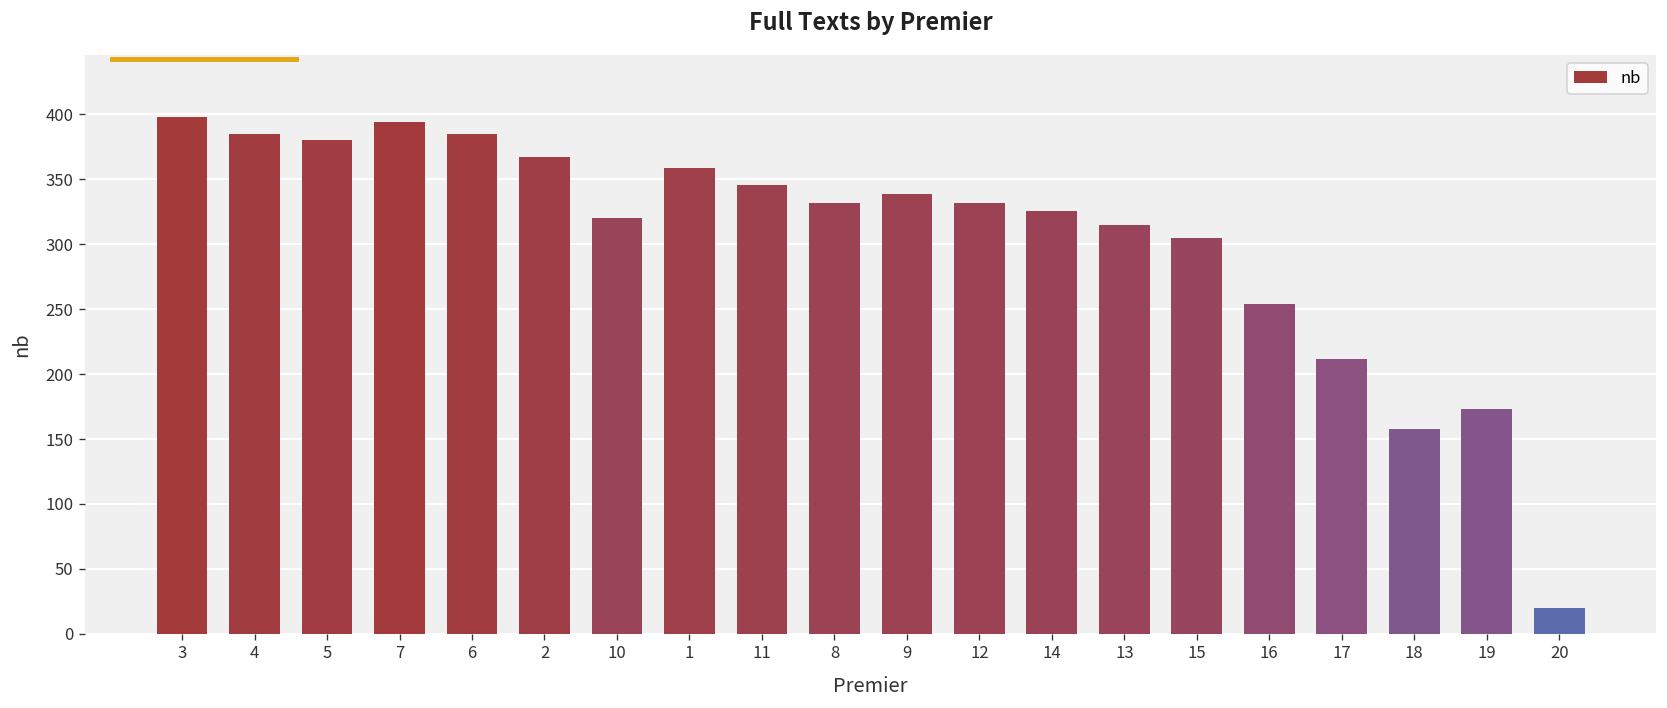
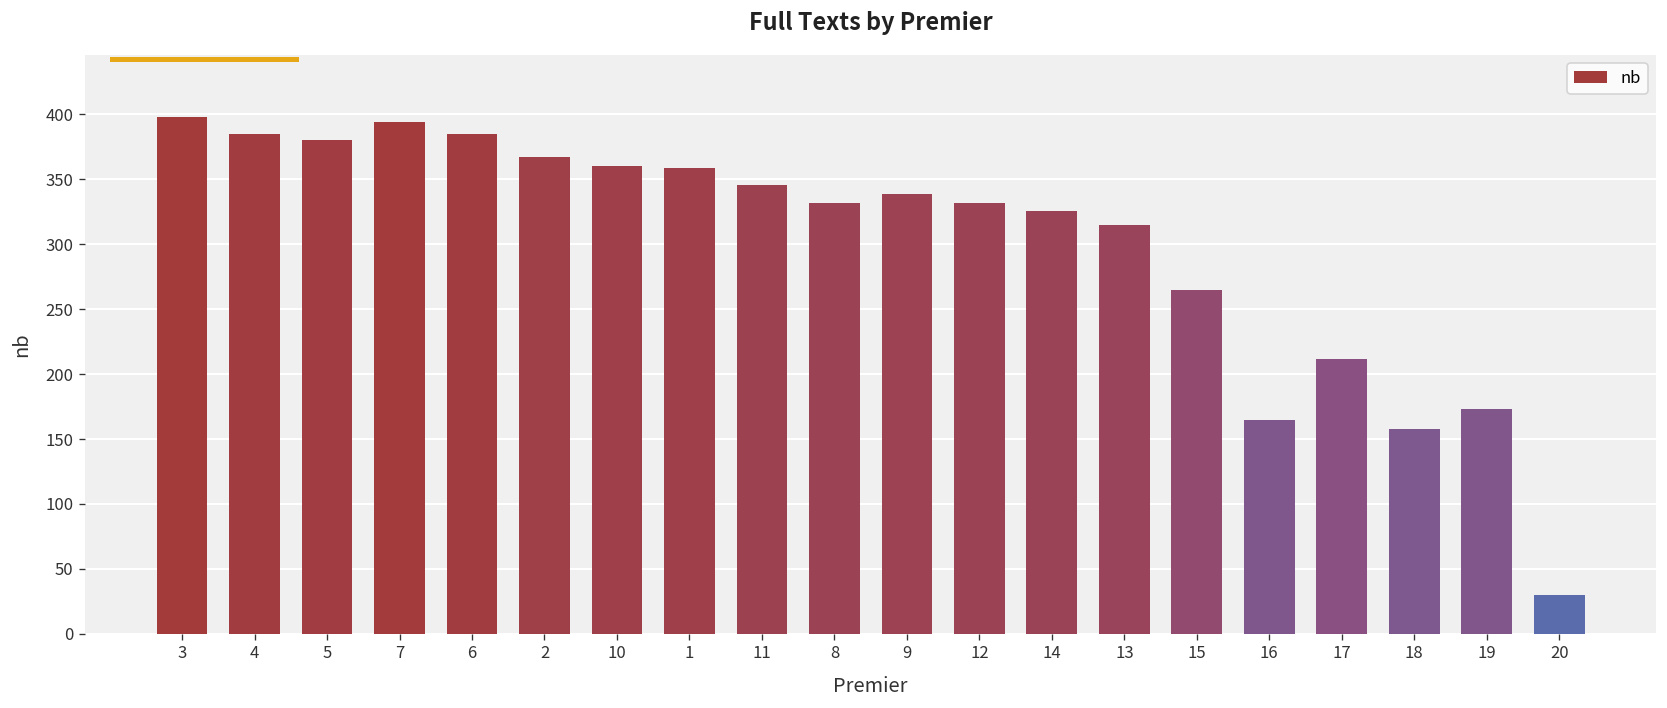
10: 320 -> 360
15: 305 -> 265
16: 254 -> 165
20: 20 -> 30
